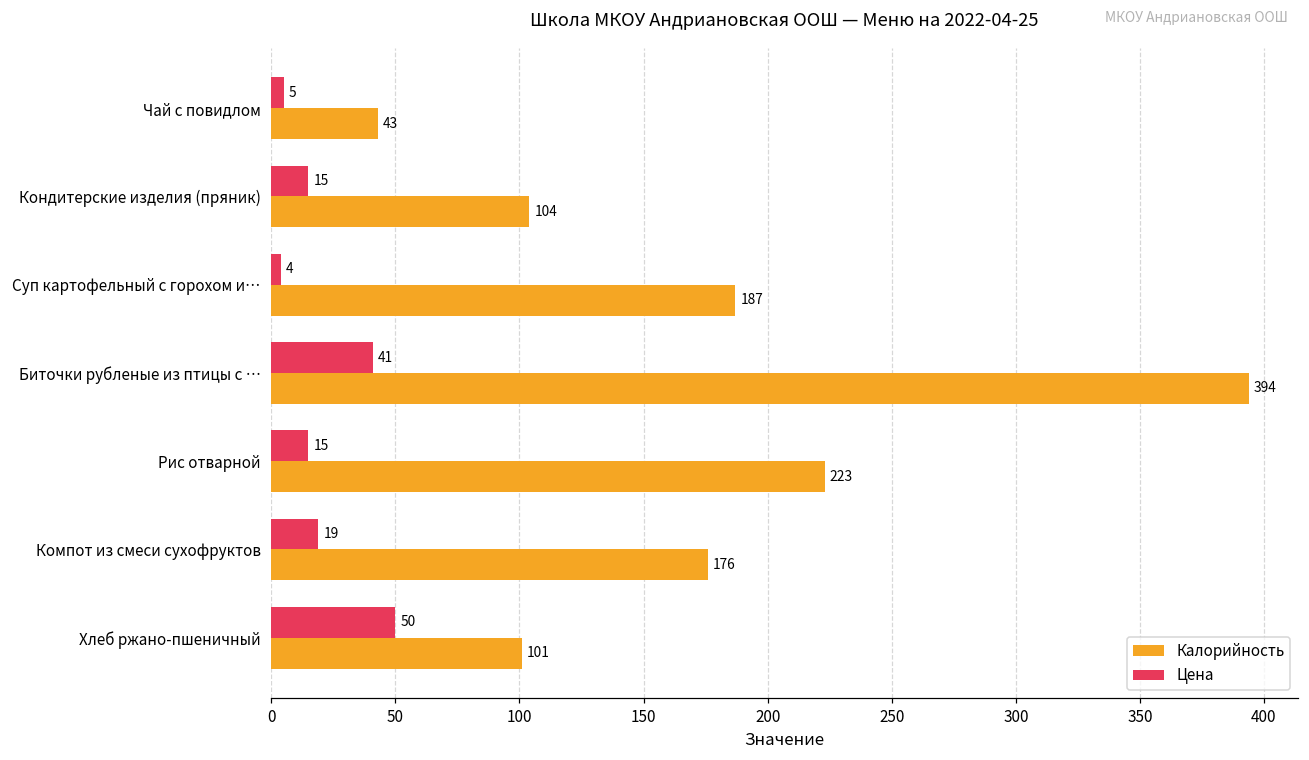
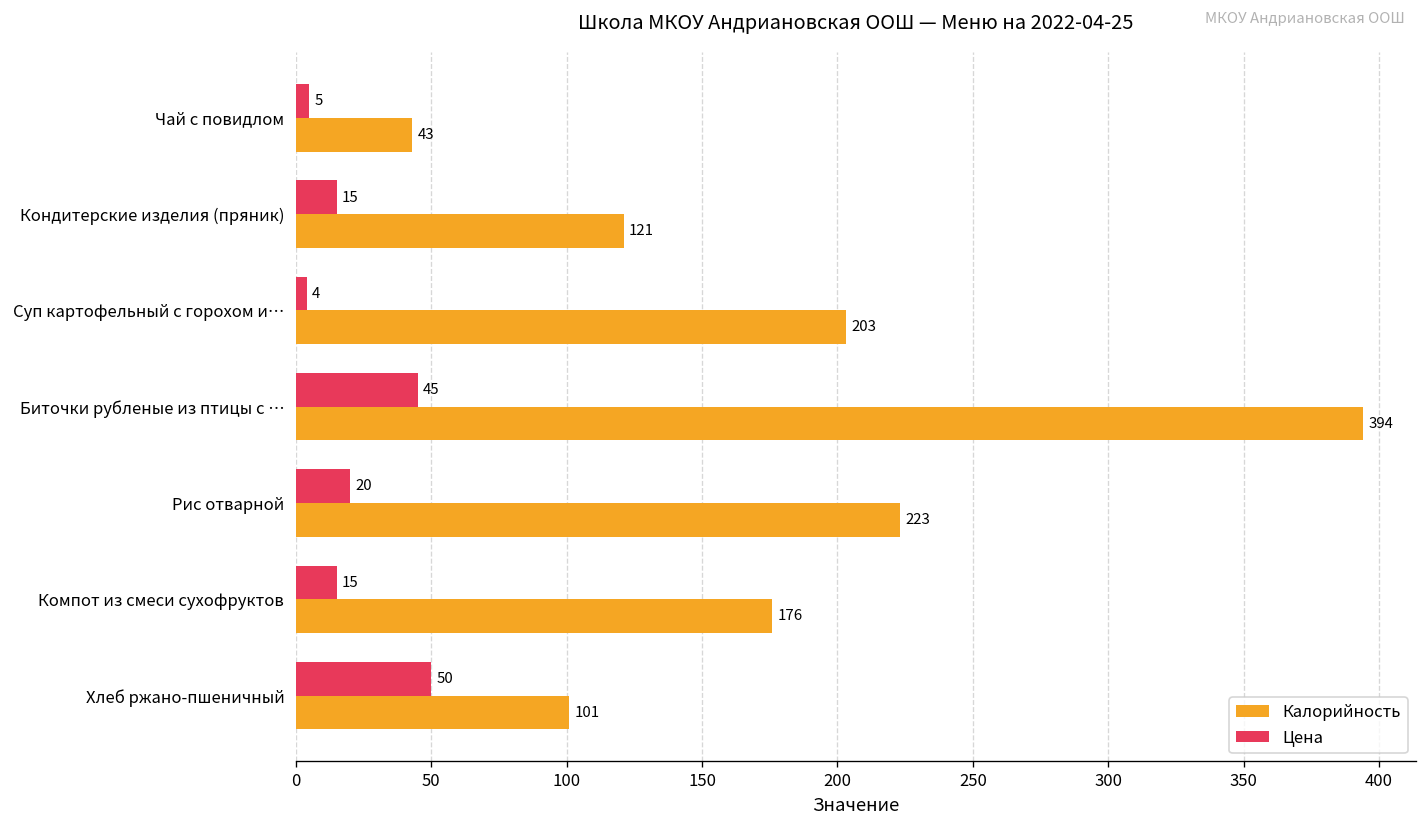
Калорийность, Кондитерские изделия (пряник): 104 -> 121
Калорийность, Суп картофельный с горохом и…: 187 -> 203
Цена, Биточки рубленые из птицы с …: 41 -> 45
Цена, Рис отварной: 15 -> 20
Цена, Компот из смеси сухофруктов: 19 -> 15
